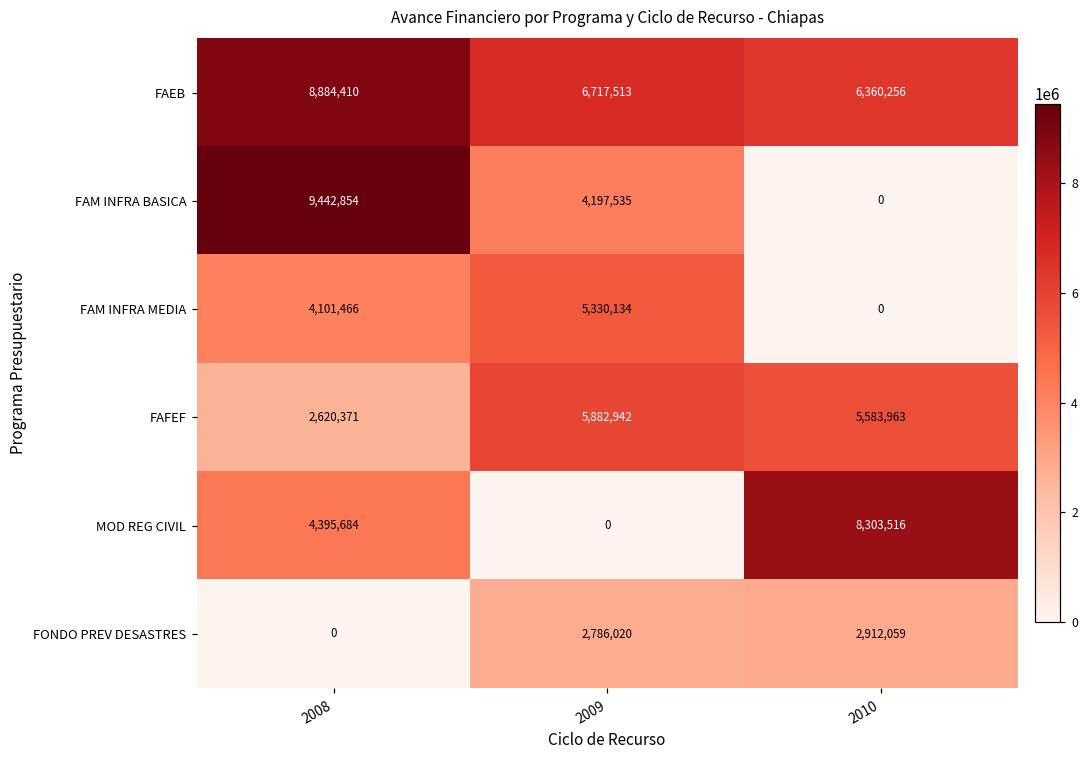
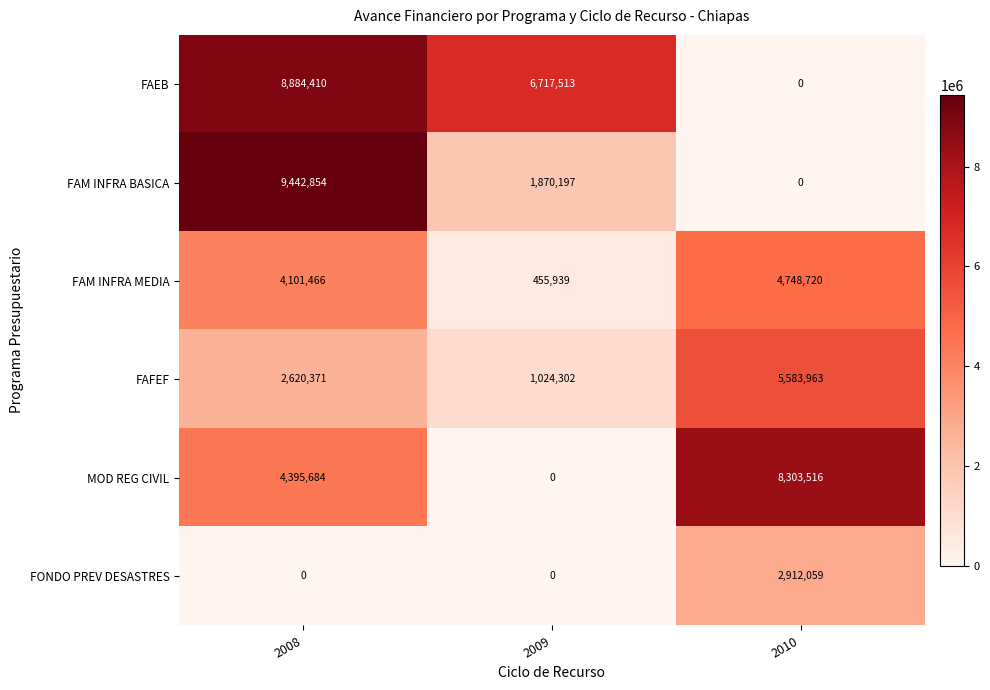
FAEB, 2010: 6,360,256 -> 0
FAM INFRA BASICA, 2009: 4,197,535 -> 1,870,197
FAM INFRA MEDIA, 2009: 5,330,134 -> 455,939
FAM INFRA MEDIA, 2010: 0 -> 4,748,720
FAFEF, 2009: 5,882,942 -> 1,024,302
FONDO PREV DESASTRES, 2009: 2,786,020 -> 0
